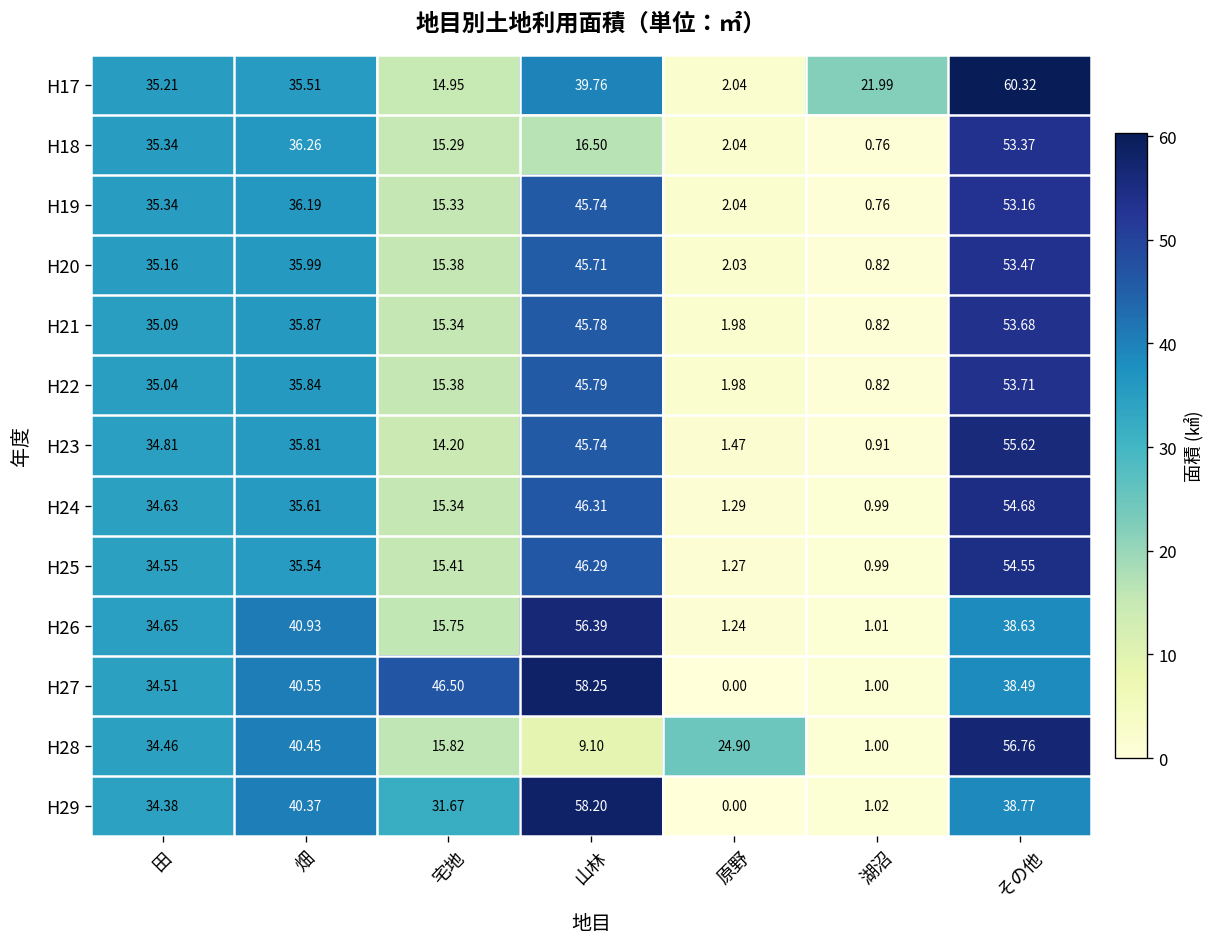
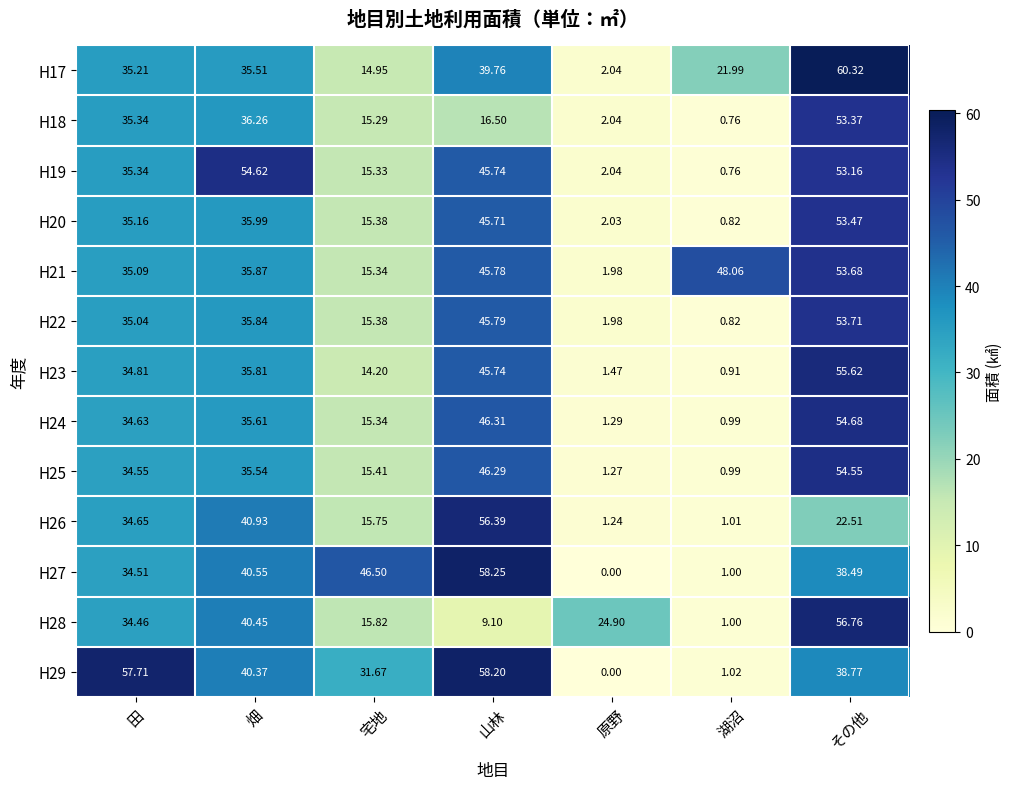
H19, 畑: 36.19 -> 54.62
H21, 湖沼: 0.82 -> 48.06
H26, その他: 38.63 -> 22.51
H29, 田: 34.38 -> 57.71
